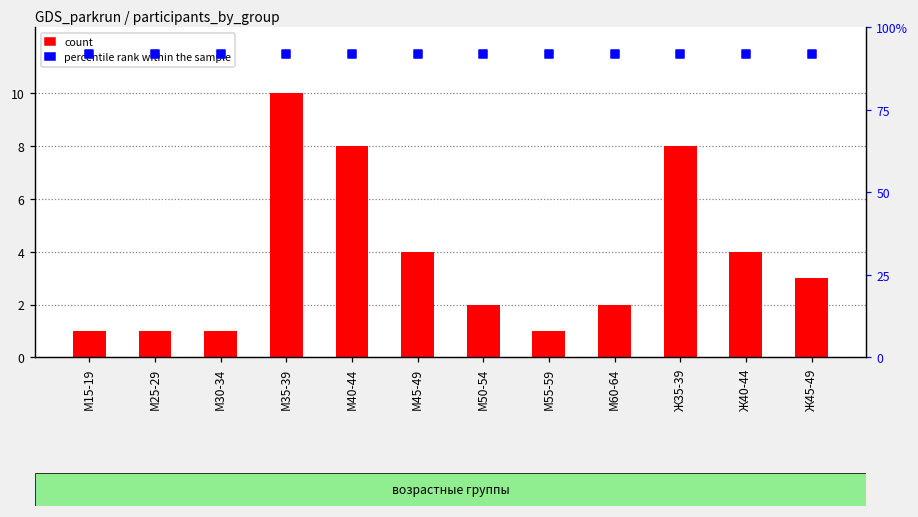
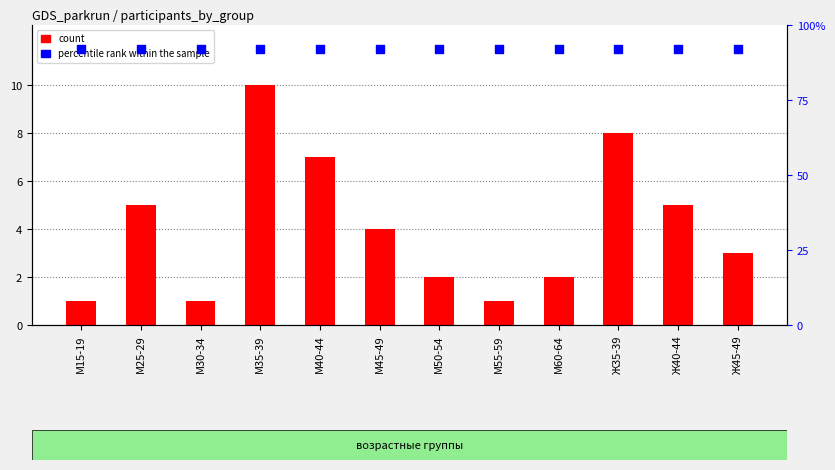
count, М25-29: 1 -> 5
count, М40-44: 8 -> 7
count, Ж40-44: 4 -> 5
